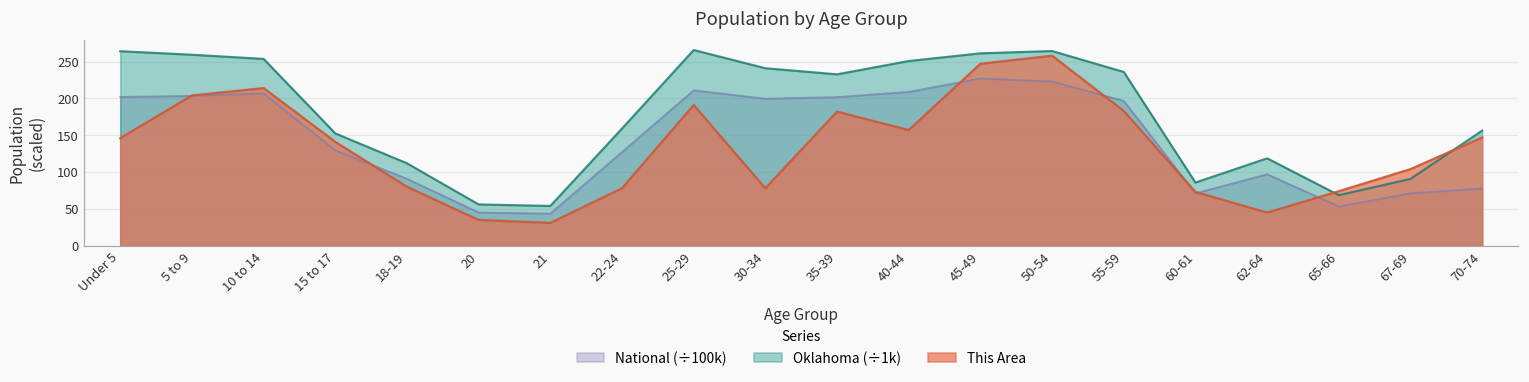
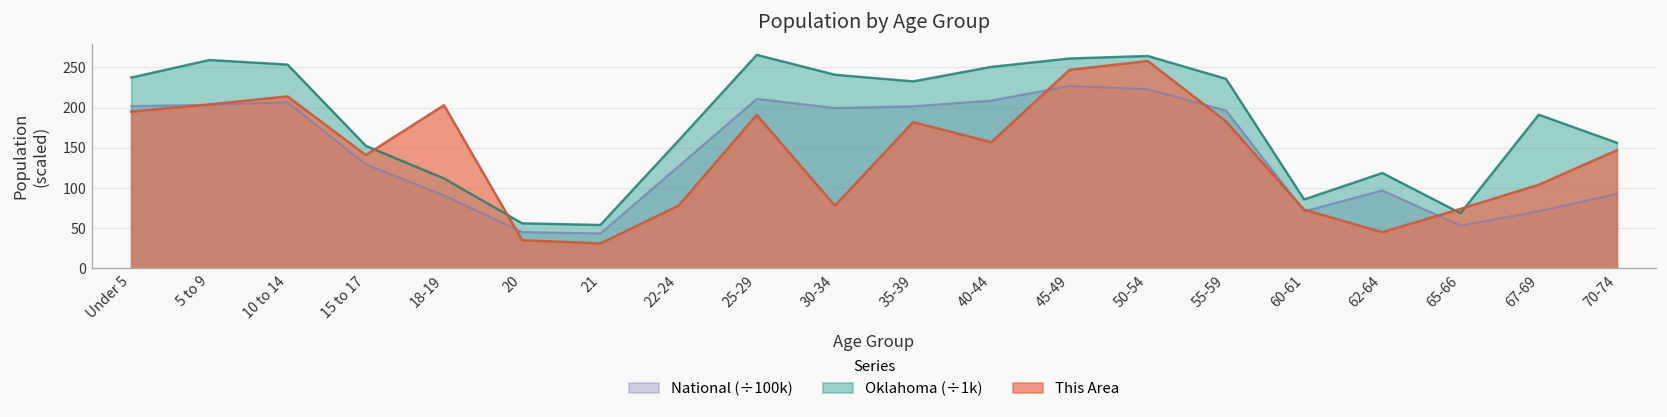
Oklahoma (÷1k), Under 5: 260 -> 240
This Area, Under 5: 150 -> 200
This Area, 18-19: 80 -> 200
Oklahoma (÷1k), 67-69: 90 -> 190
National (÷100k), 70-74: 80 -> 90
